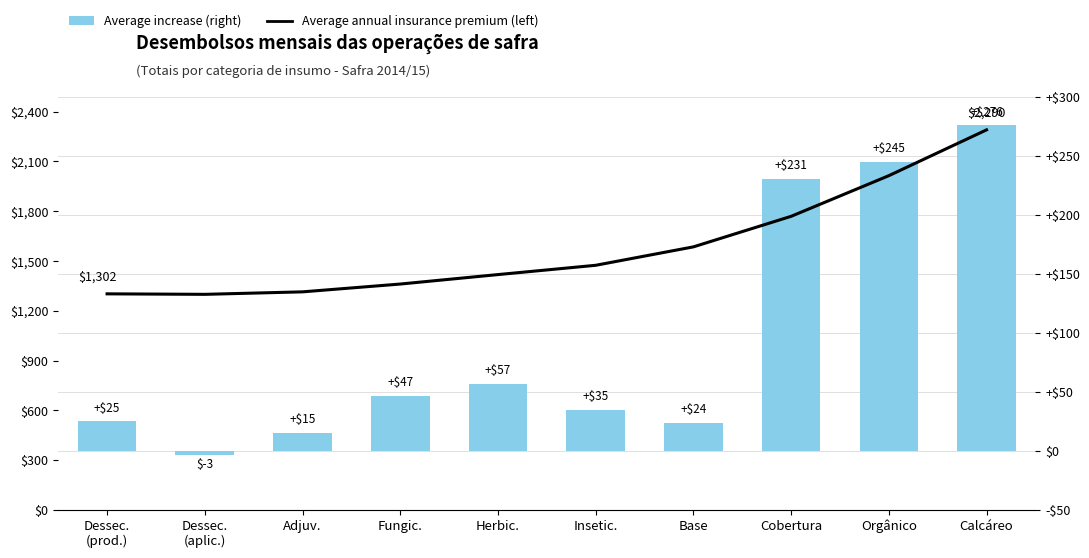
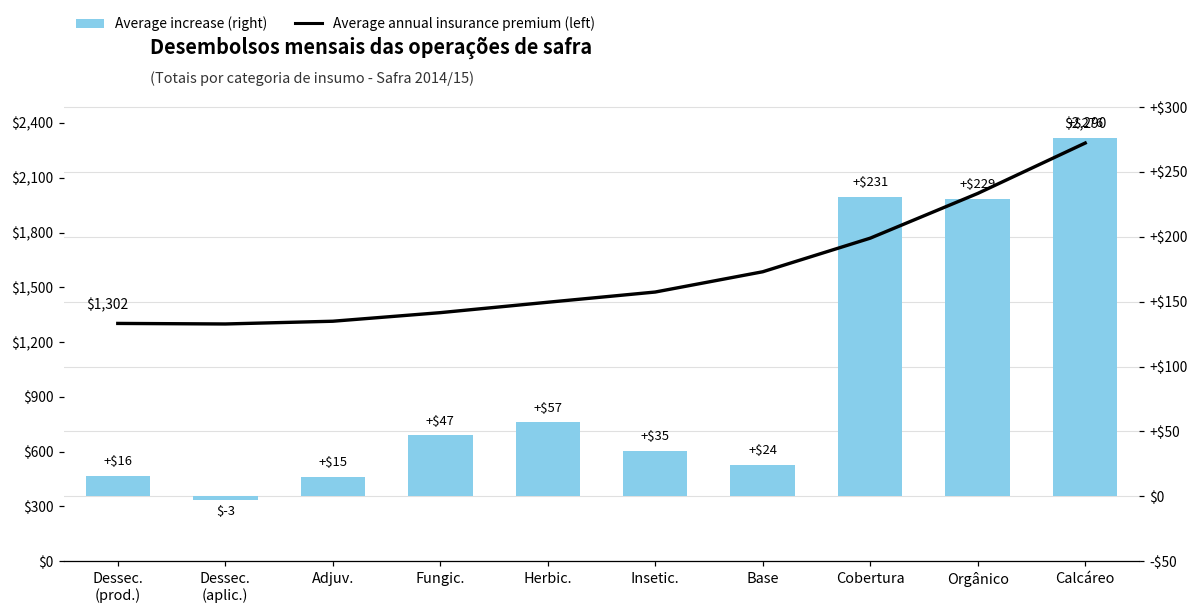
Average increase (right), Dessec. (prod.): +$25 -> +$16
Average increase (right), Orgânico: +$245 -> +$229
